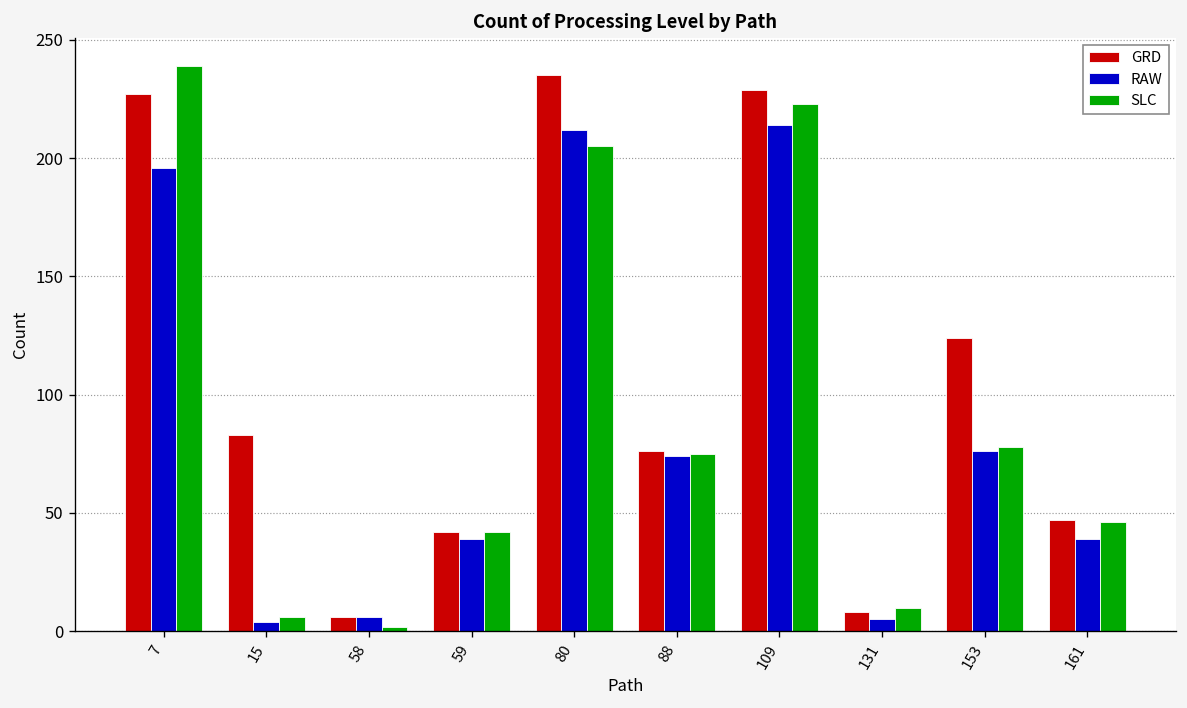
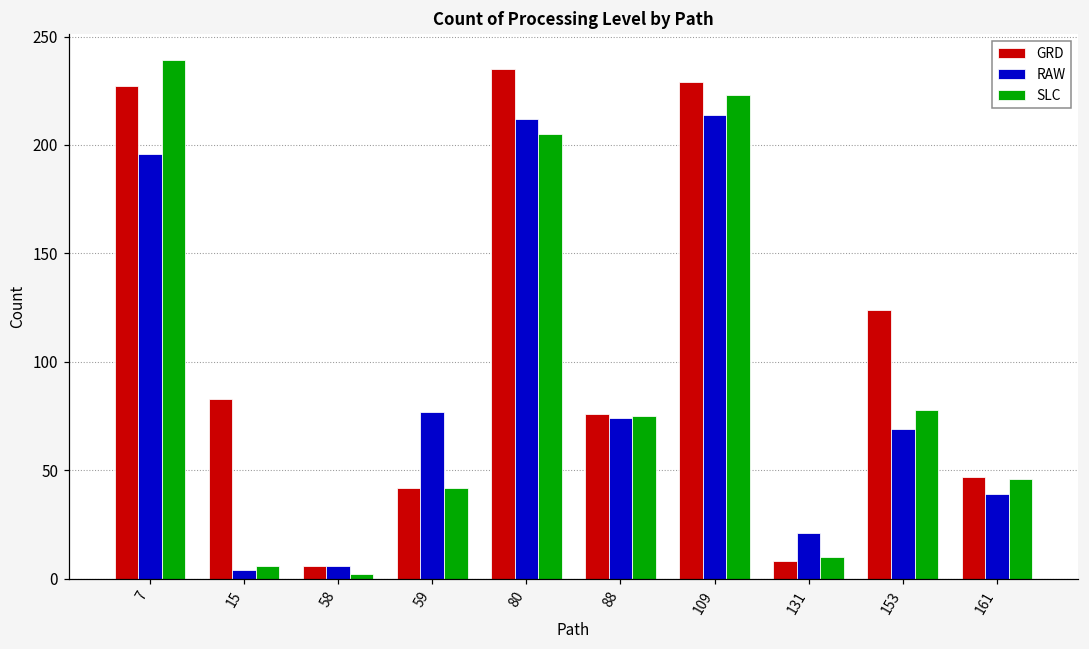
RAW, 59: 39 -> 77
RAW, 131: 5 -> 21
RAW, 153: 76 -> 69
